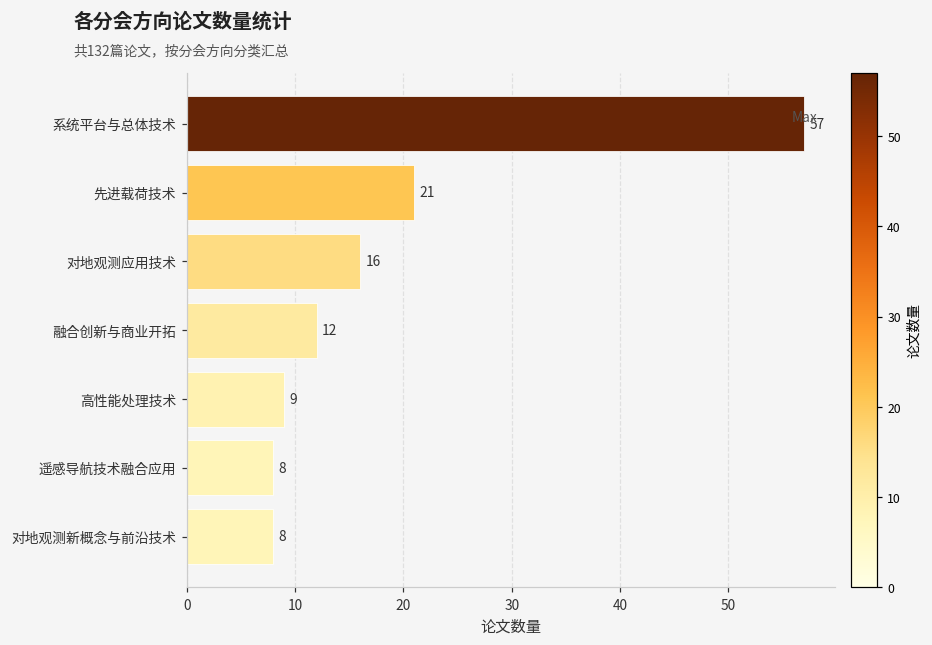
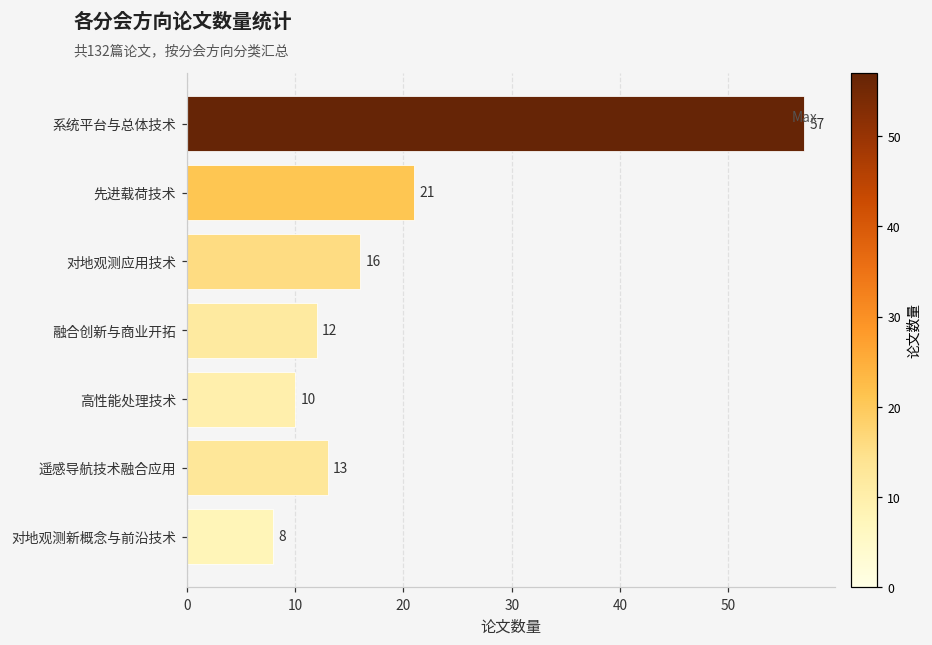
高性能处理技术: 9 -> 10
遥感导航技术融合应用: 8 -> 13
